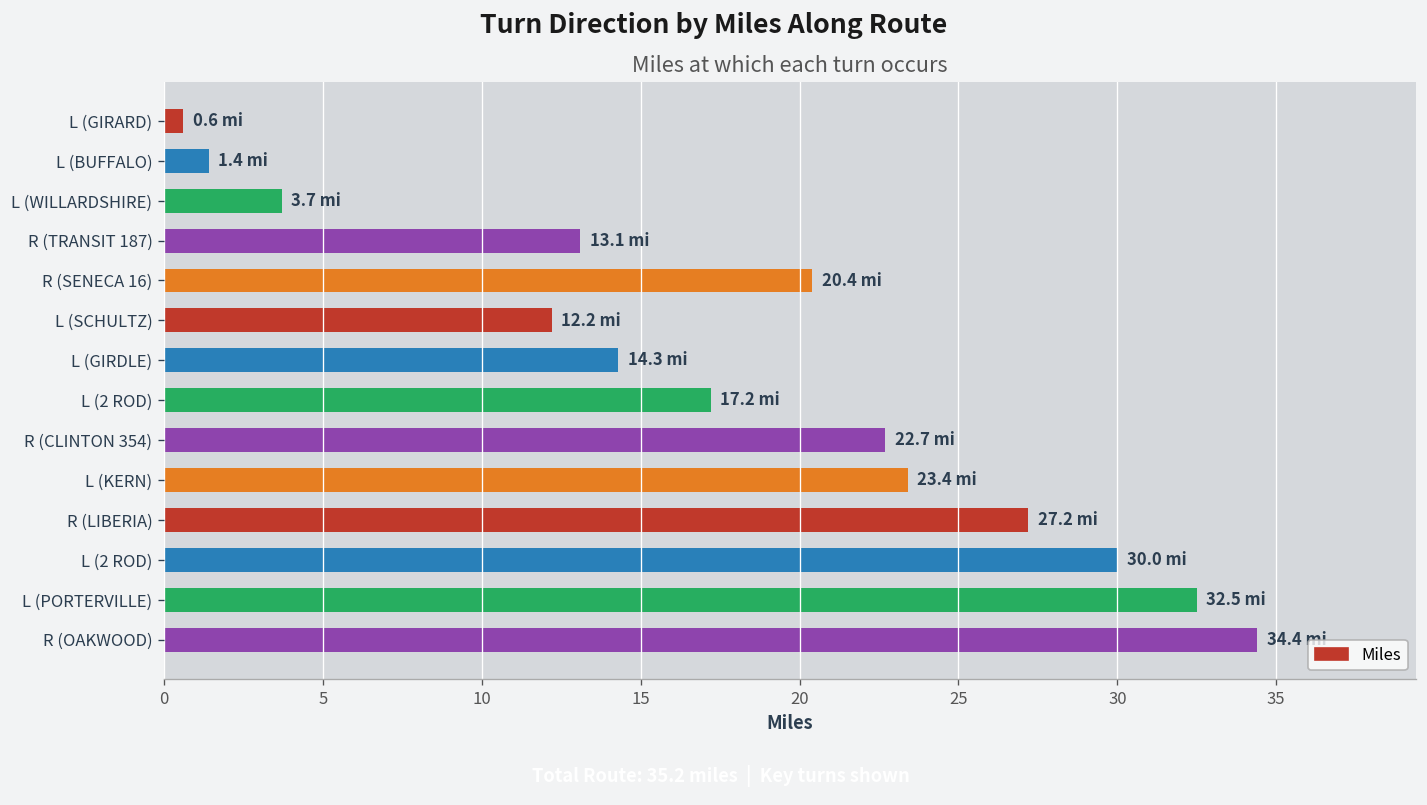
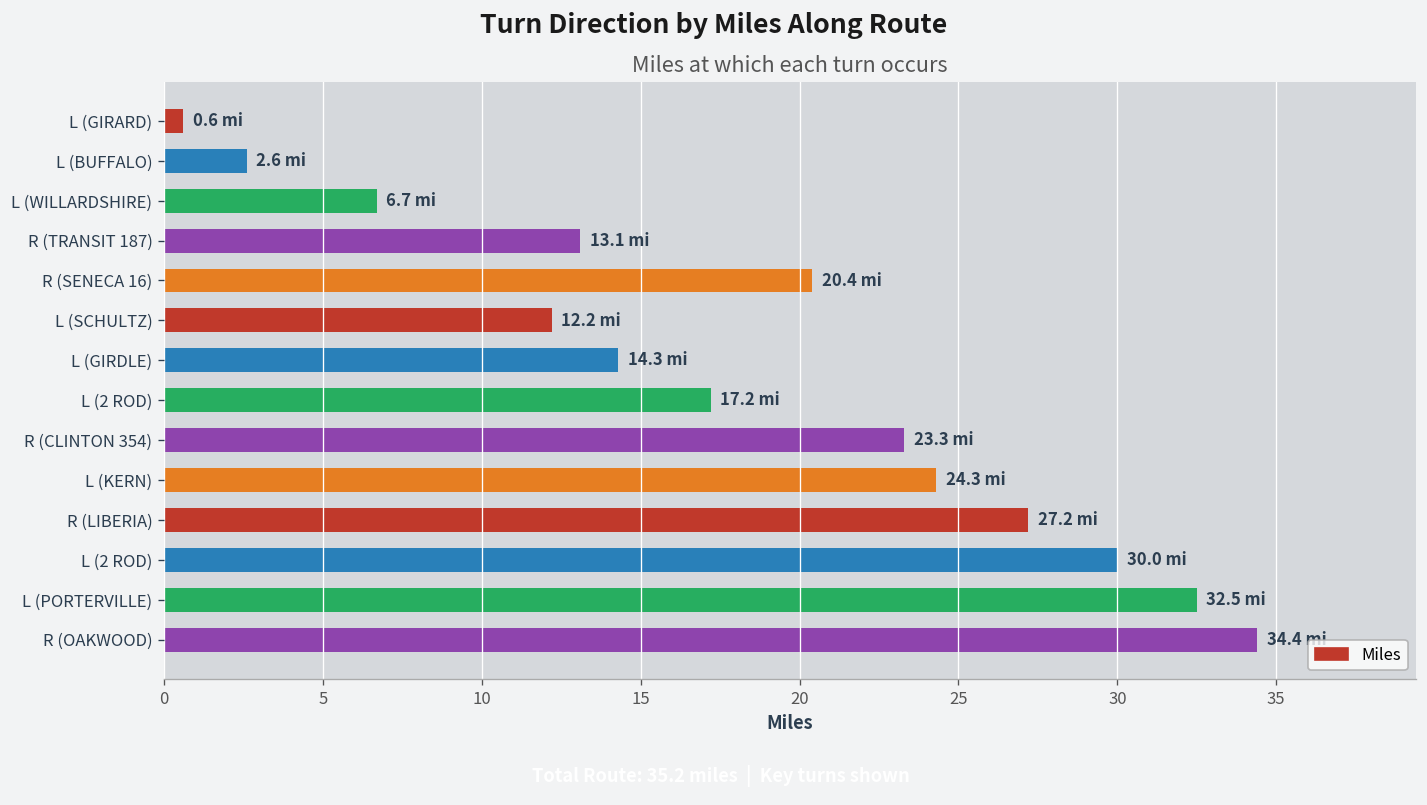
L (BUFFALO): 1.4 -> 2.6
L (WILLARDSHIRE): 3.7 -> 6.7
R (CLINTON 354): 22.7 -> 23.3
L (KERN): 23.4 -> 24.3
